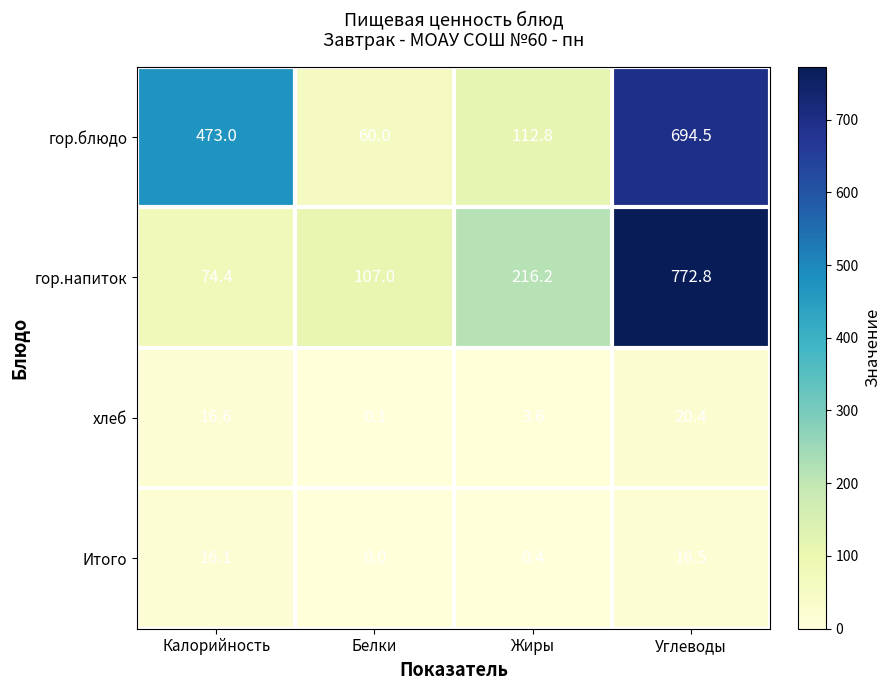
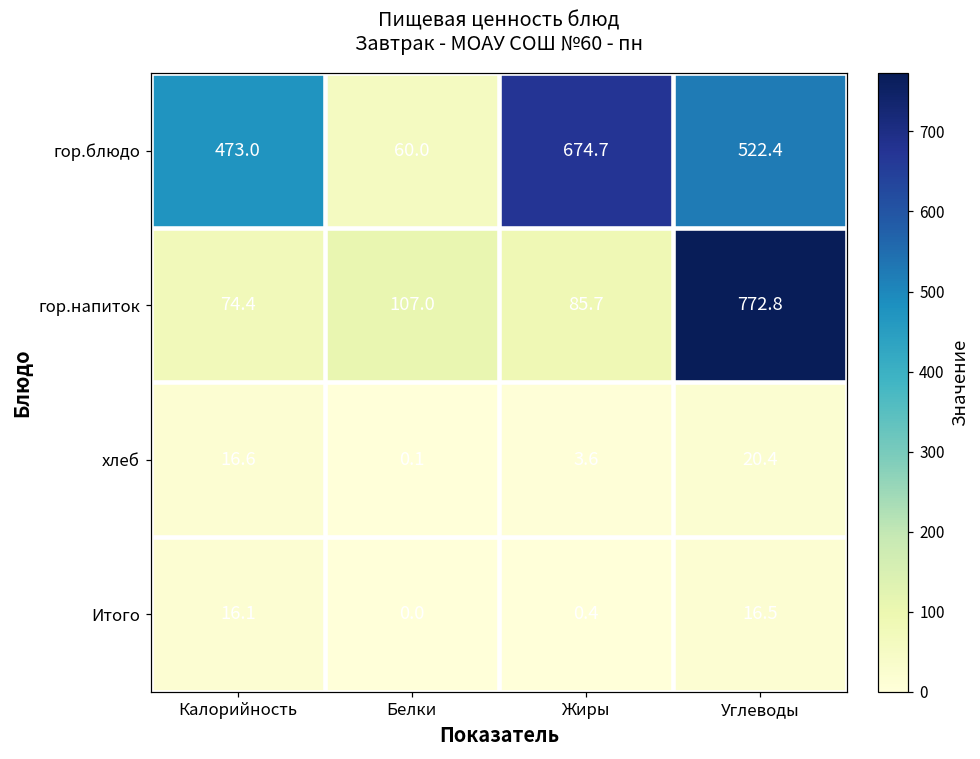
гор.блюдо, Жиры: 112.8 -> 674.7
гор.блюдо, Углеводы: 694.5 -> 522.4
гор.напиток, Жиры: 216.2 -> 85.7
